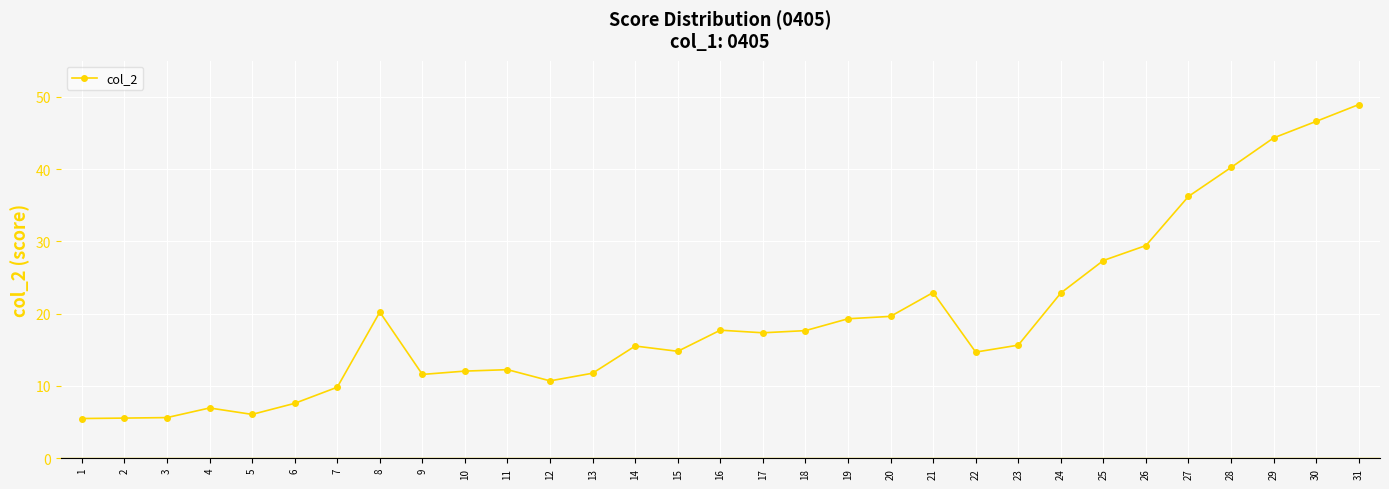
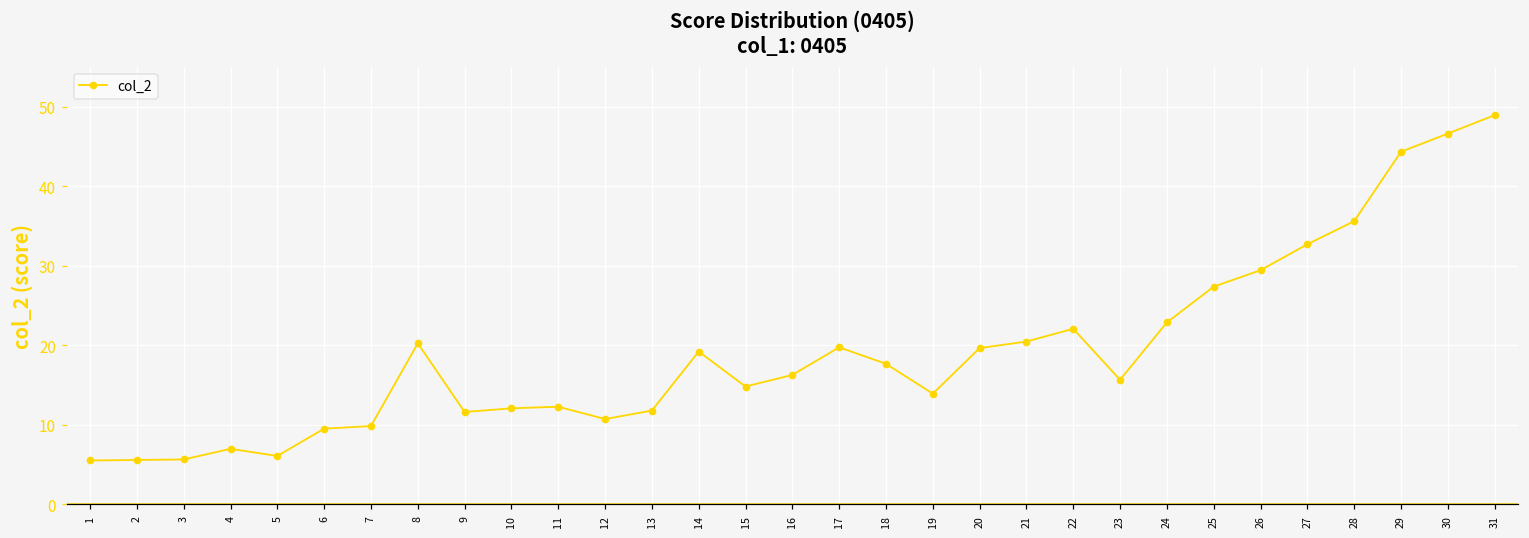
6: 8 -> 10
14: 16 -> 19
16: 18 -> 16
17: 17 -> 20
19: 19 -> 14
21: 23 -> 20
22: 15 -> 22
27: 36 -> 33
28: 40 -> 36
